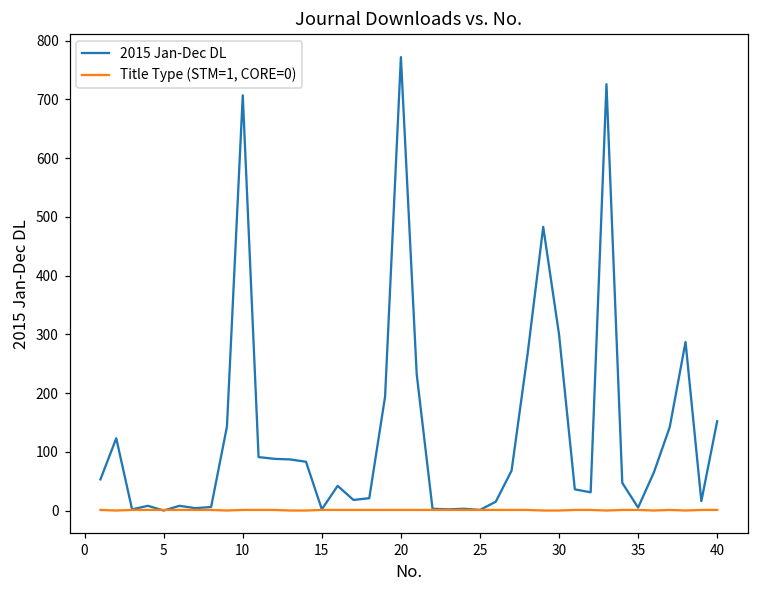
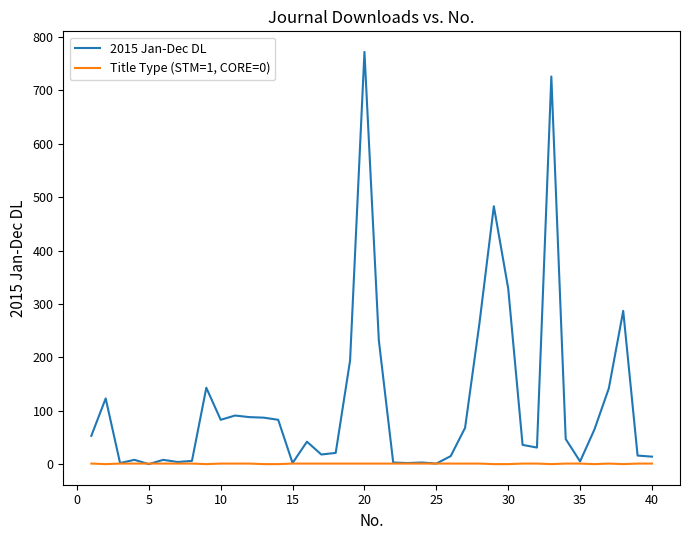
2015 Jan-Dec DL, 10: 710 -> 80
2015 Jan-Dec DL, 30: 300 -> 330
2015 Jan-Dec DL, 40: 150 -> 10
